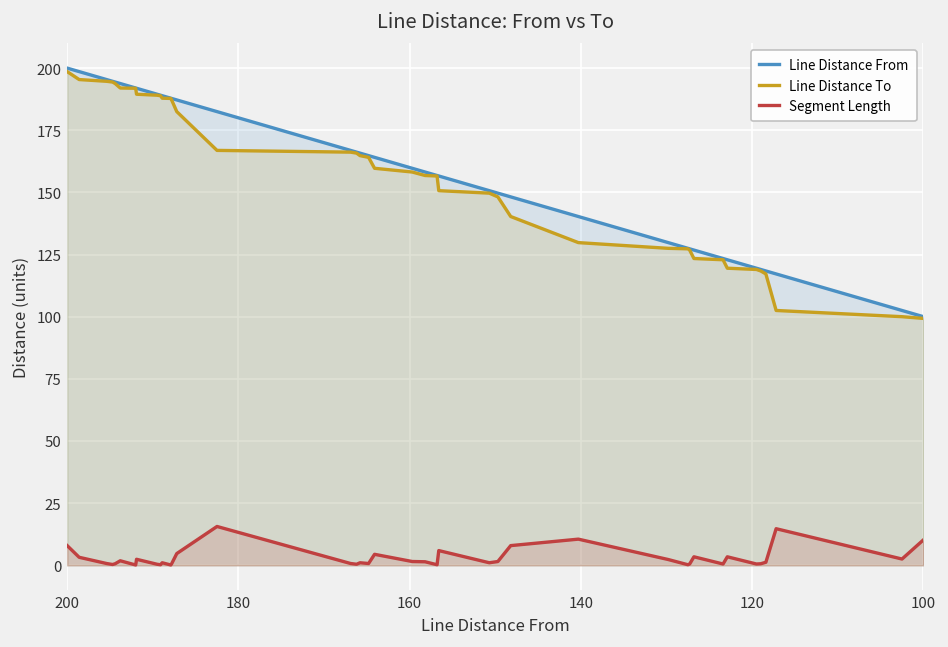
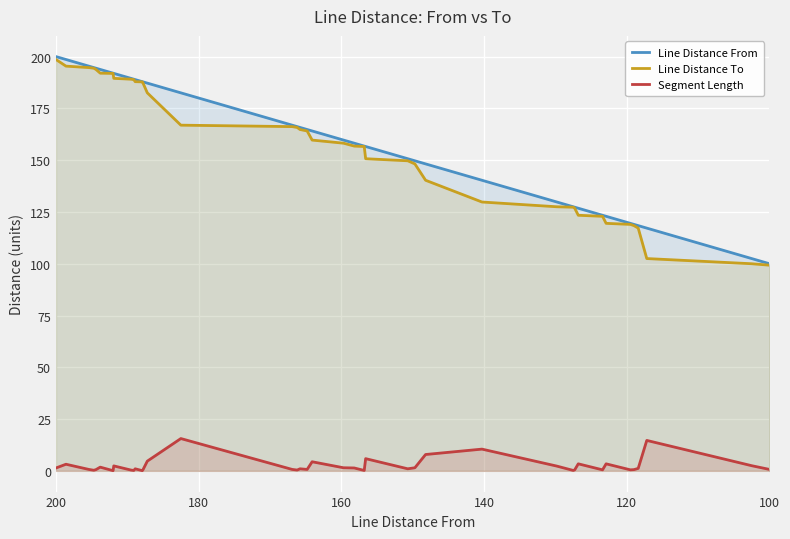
Segment Length, 200: 8 -> 1
Segment Length, 100: 10 -> 1
